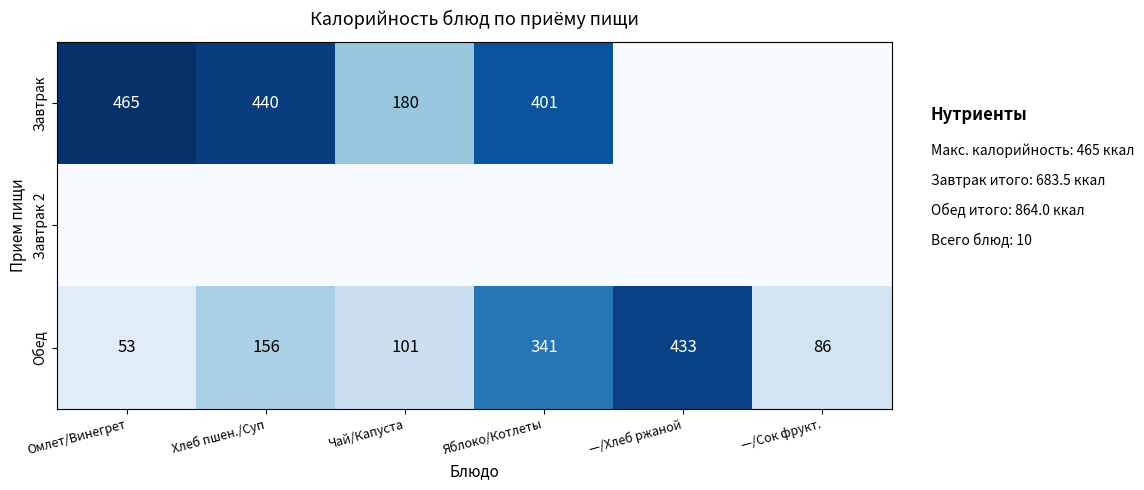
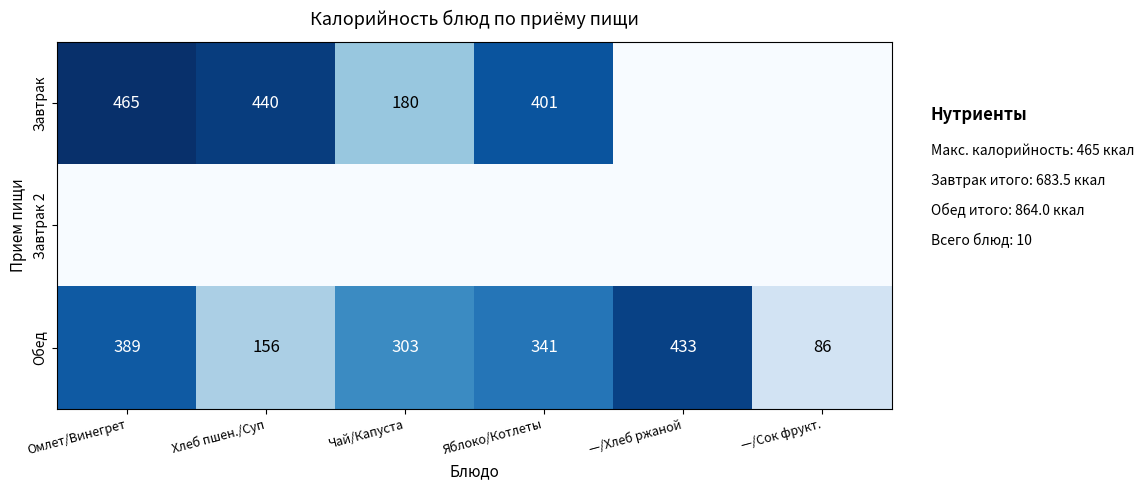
Обед, Омлет/Винегрет: 53 -> 389
Обед, Чай/Капуста: 101 -> 303
